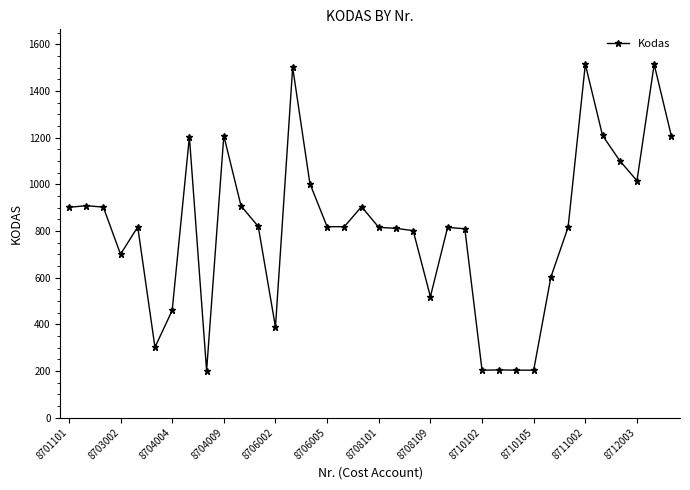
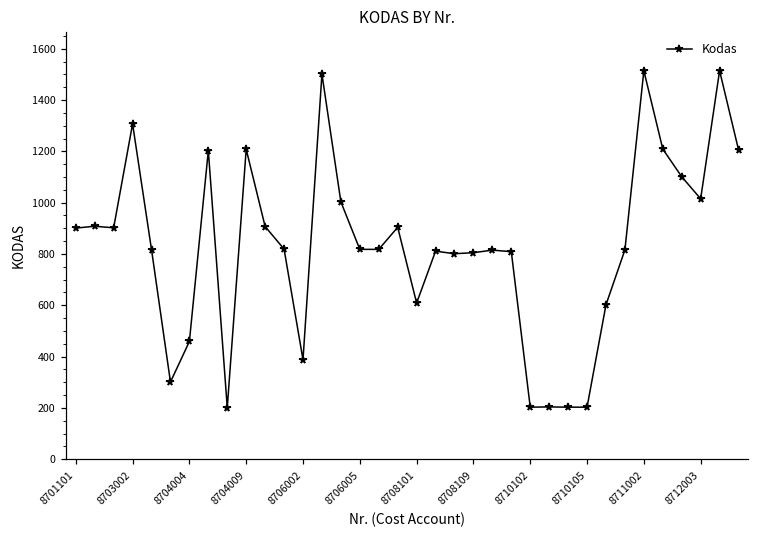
8703002: 700 -> 1310
8708101: 820 -> 610
8708109: 520 -> 810
